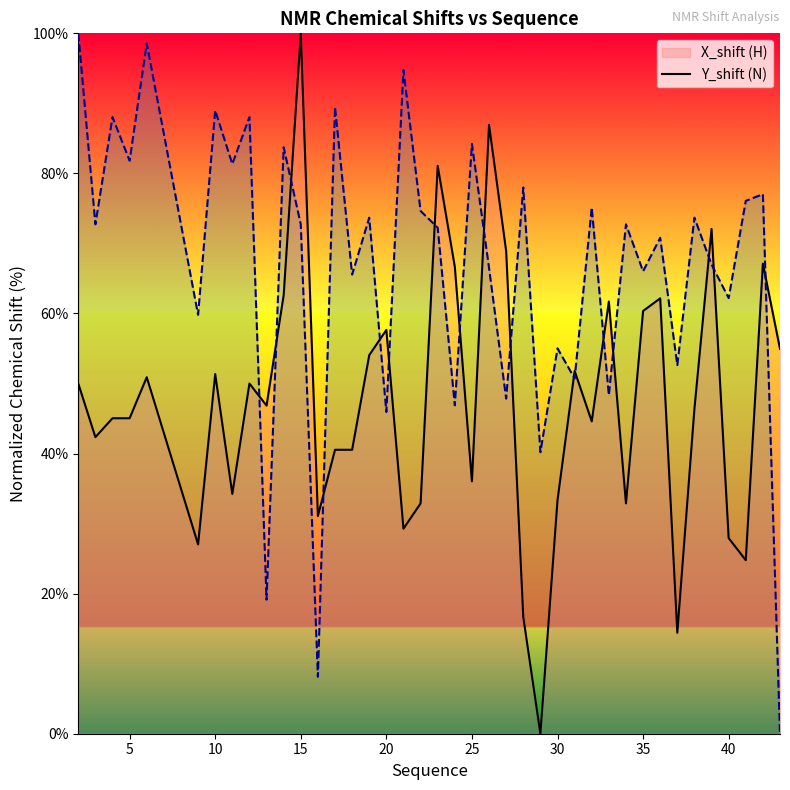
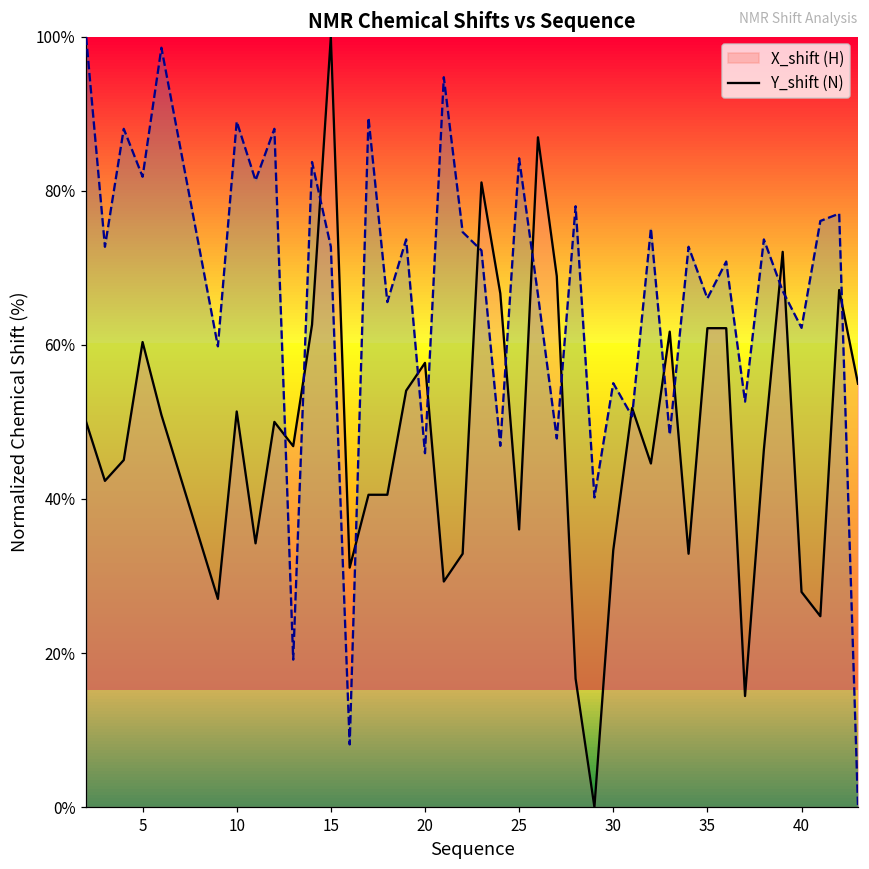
X_shift (H), 5: 45% -> 60%
X_shift (H), 35: 60% -> 62%
